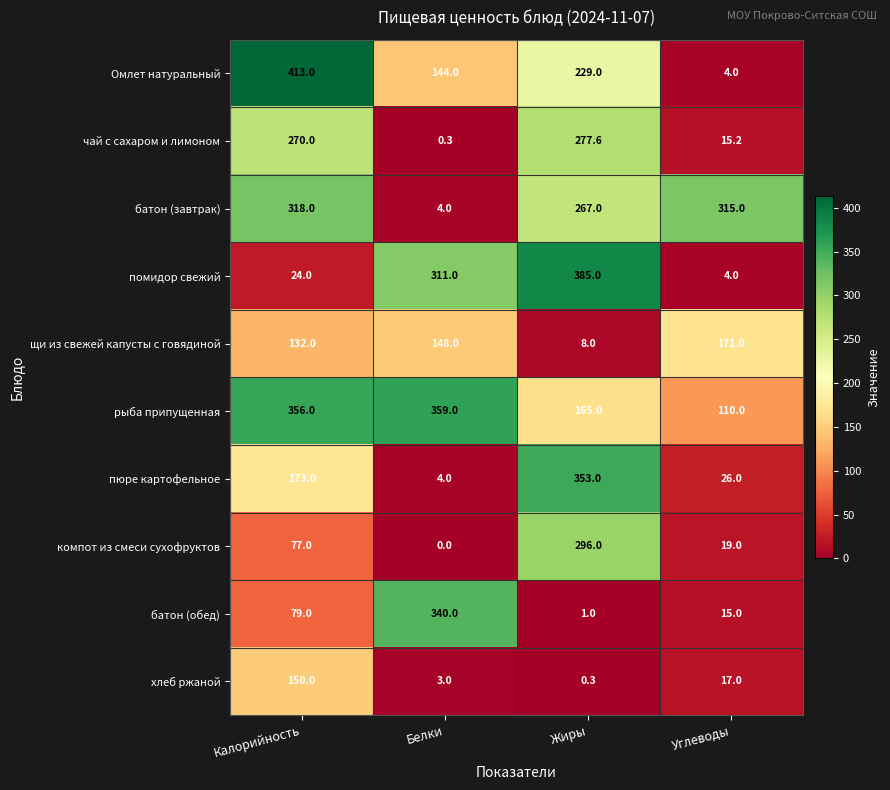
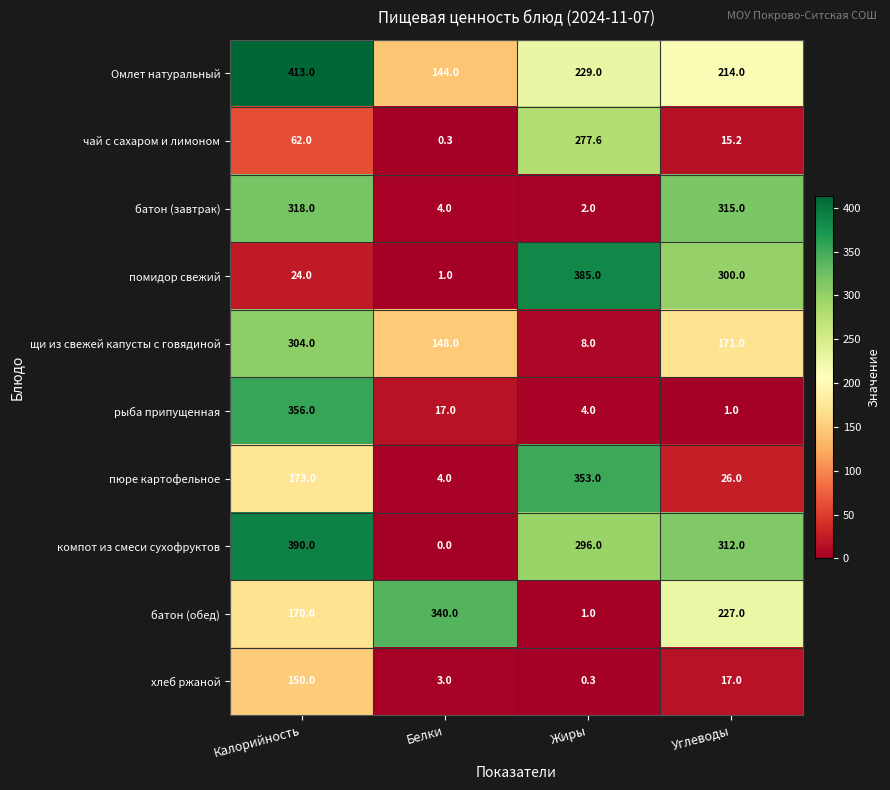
Омлет натуральный, Углеводы: 4.0 -> 214.0
чай с сахаром и лимоном, Калорийность: 270.0 -> 62.0
батон (завтрак), Жиры: 267.0 -> 2.0
помидор свежий, Белки: 311.0 -> 1.0
помидор свежий, Углеводы: 4.0 -> 300.0
щи из свежей капусты с говядиной, Калорийность: 132.0 -> 304.0
рыба припущенная, Белки: 359.0 -> 17.0
рыба припущенная, Жиры: 165.0 -> 4.0
рыба припущенная, Углеводы: 110.0 -> 1.0
компот из смеси сухофруктов, Калорийность: 77.0 -> 390.0
компот из смеси сухофруктов, Углеводы: 19.0 -> 312.0
батон (обед), Калорийность: 79.0 -> 170.0
батон (обед), Углеводы: 15.0 -> 227.0
